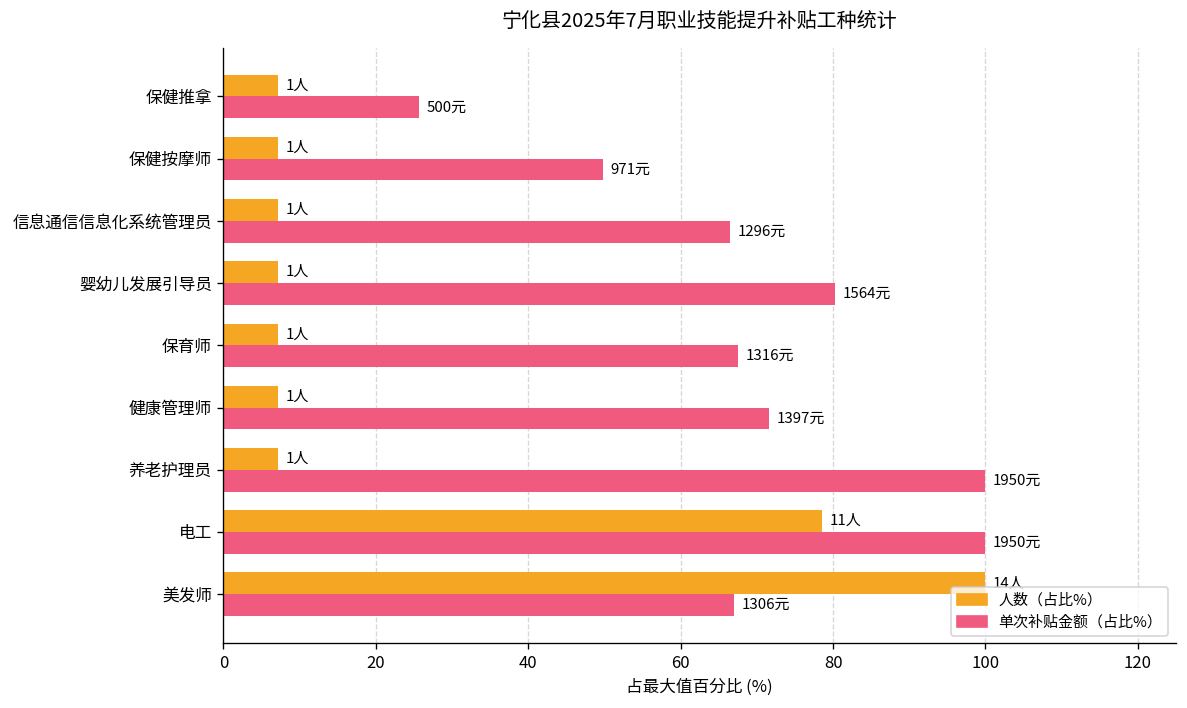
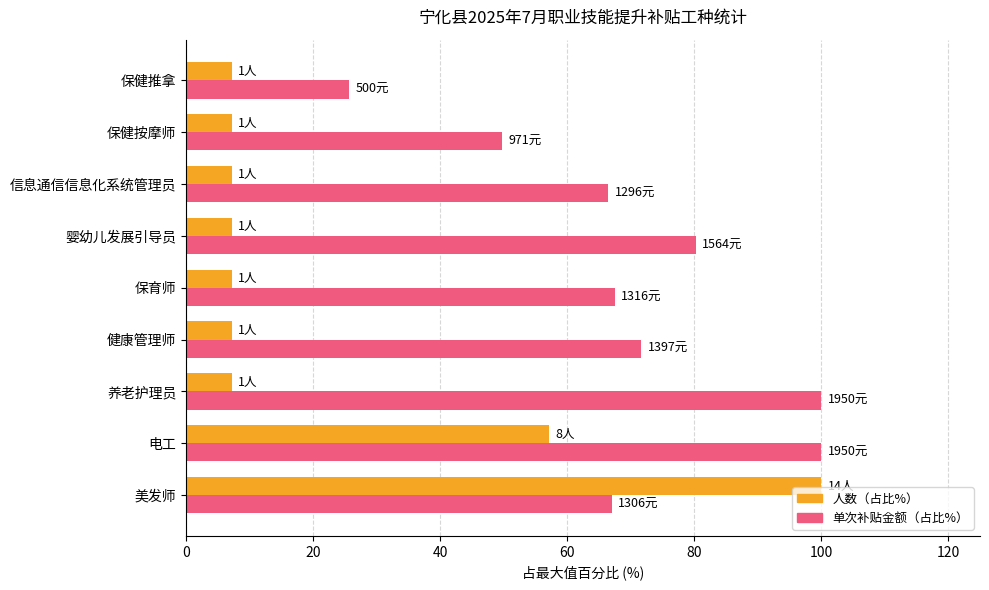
人数（占比%）, 电工: 11人 -> 8人
